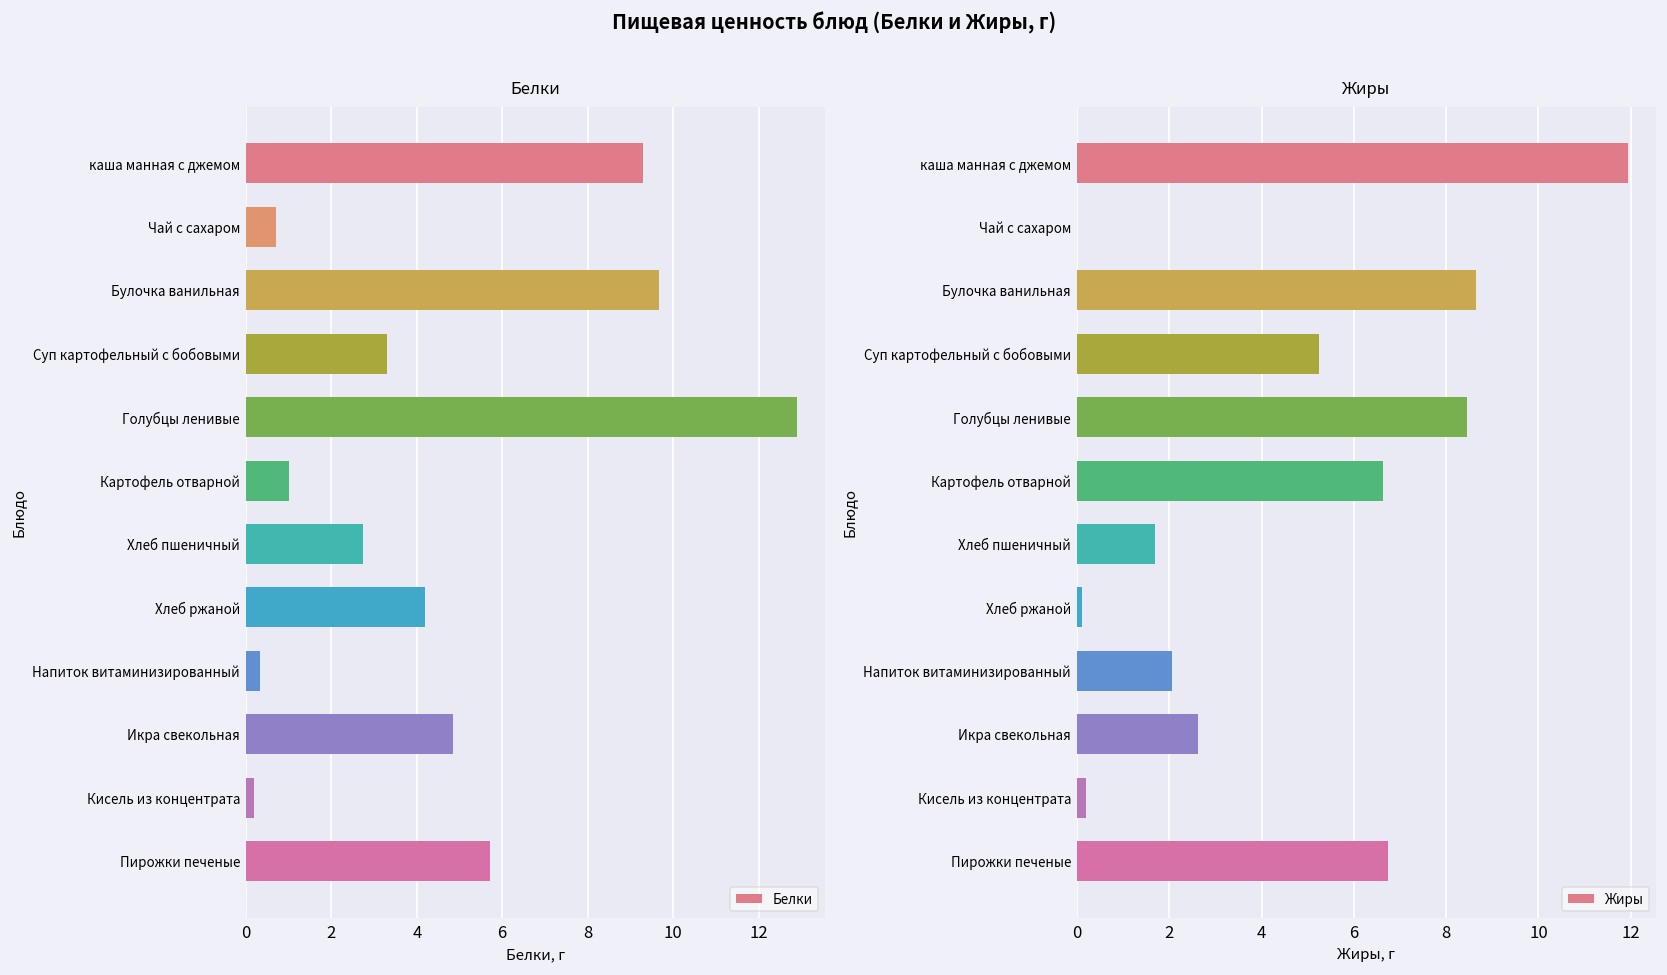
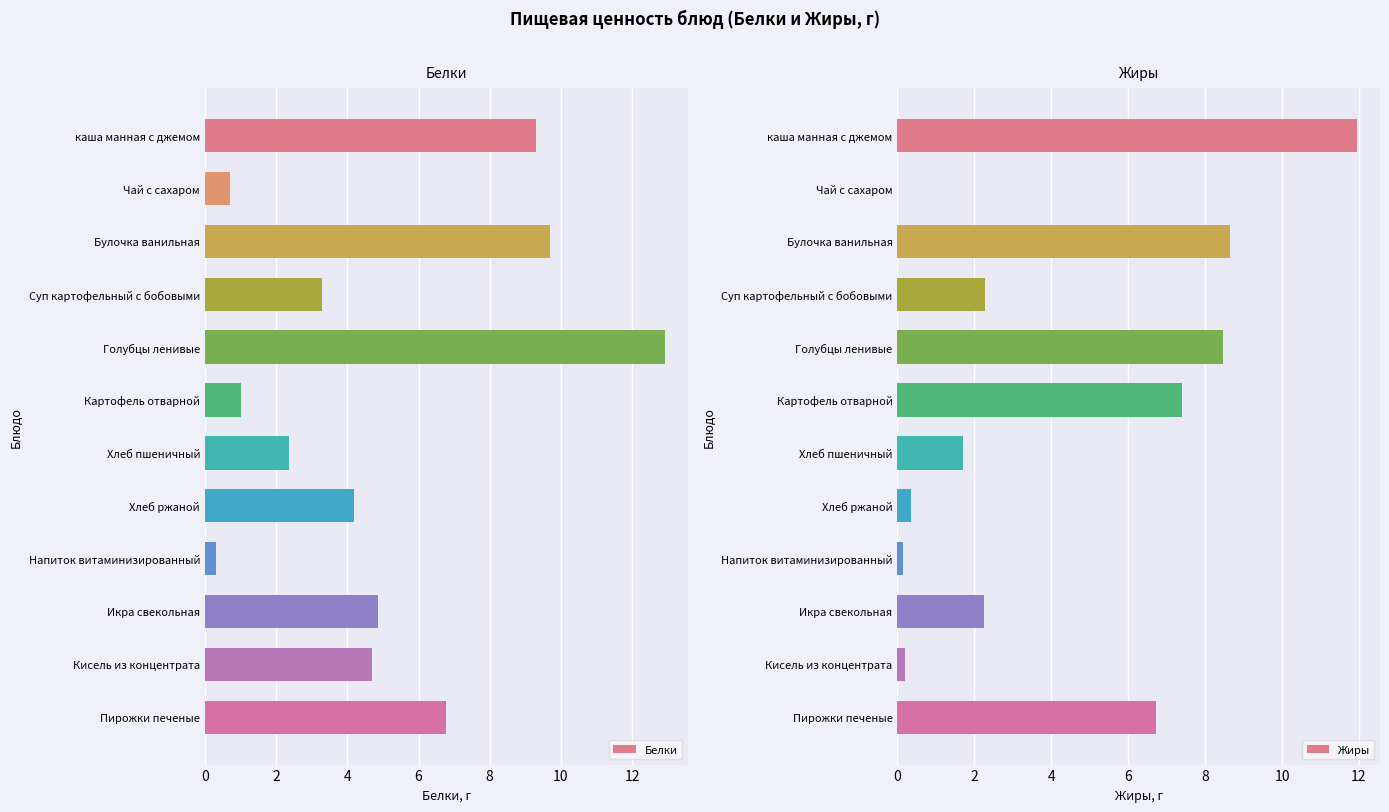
Белки, Хлеб пшеничный: 2.7 -> 2.4
Белки, Кисель из концентрата: 0.2 -> 4.7
Белки, Пирожки печеные: 5.7 -> 6.8
Жиры, Суп картофельный с бобовыми: 5.3 -> 2.3
Жиры, Картофель отварной: 6.6 -> 7.4
Жиры, Хлеб ржаной: 0.1 -> 0.4
Жиры, Напиток витаминизированный: 2.1 -> 0.1
Жиры, Икра свекольная: 2.6 -> 2.3
